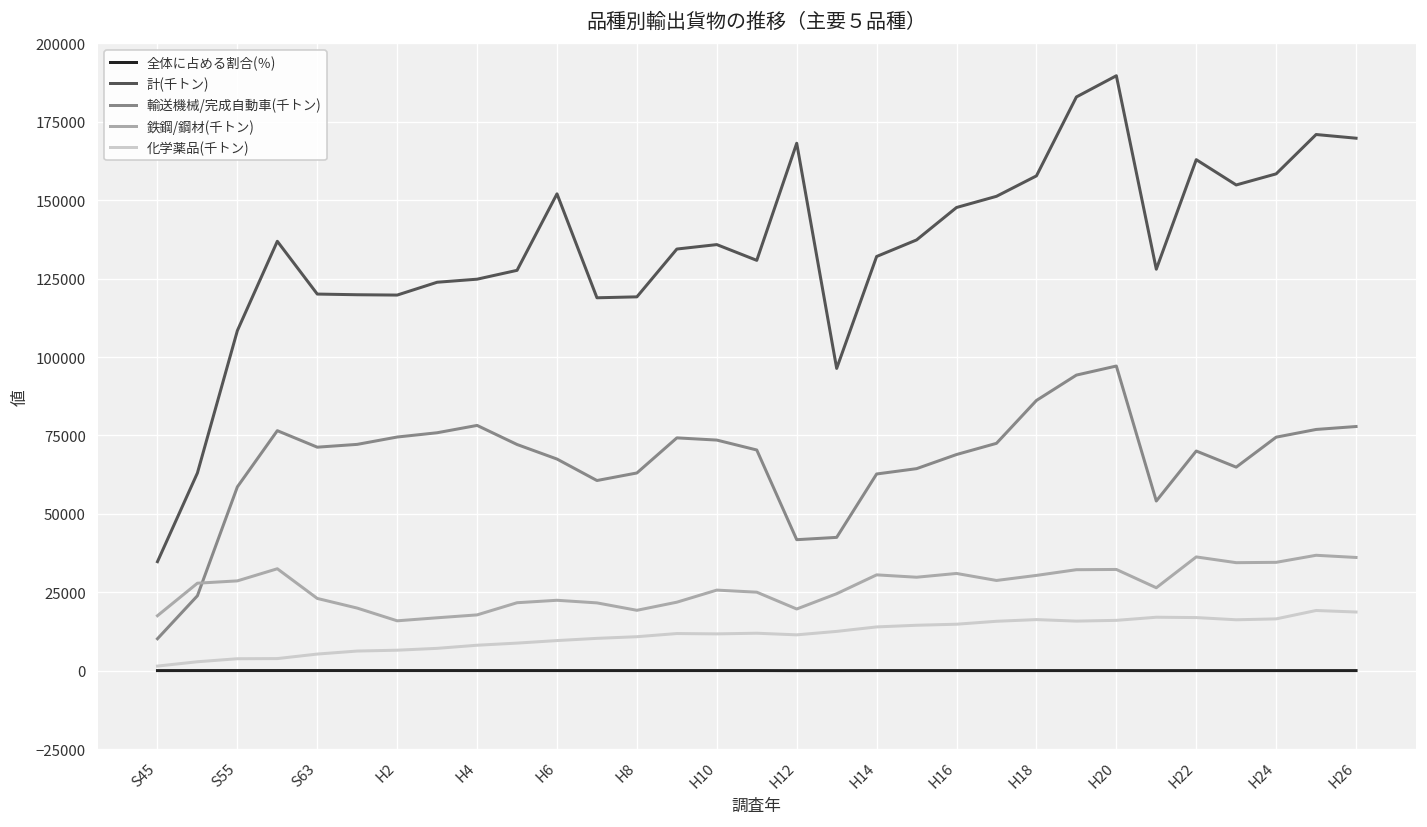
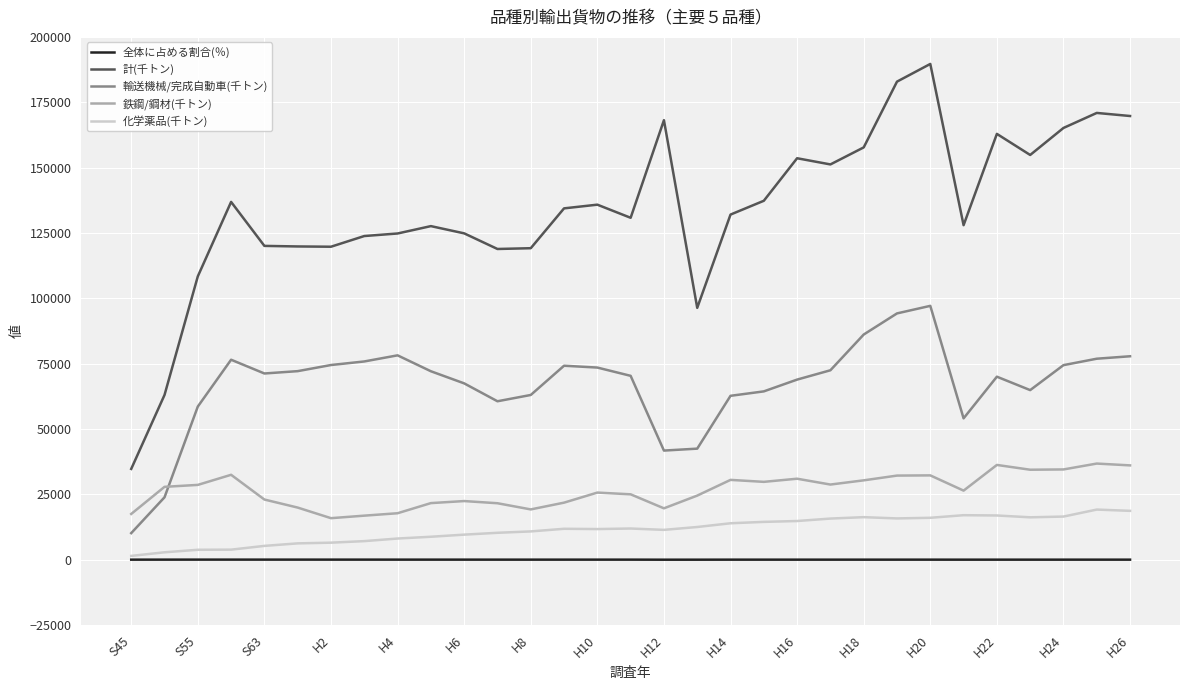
計(千トン), H6: 152000 -> 125000
計(千トン), H16: 148000 -> 154000
計(千トン), H24: 158000 -> 165000
